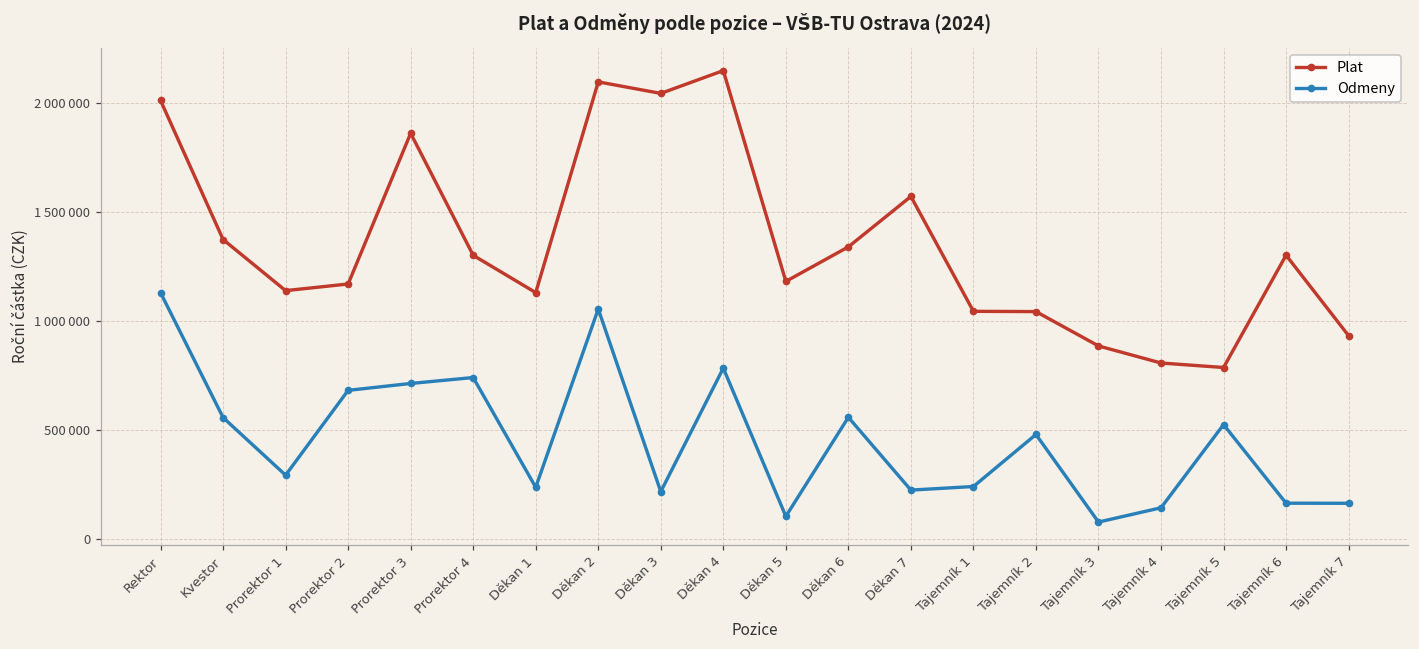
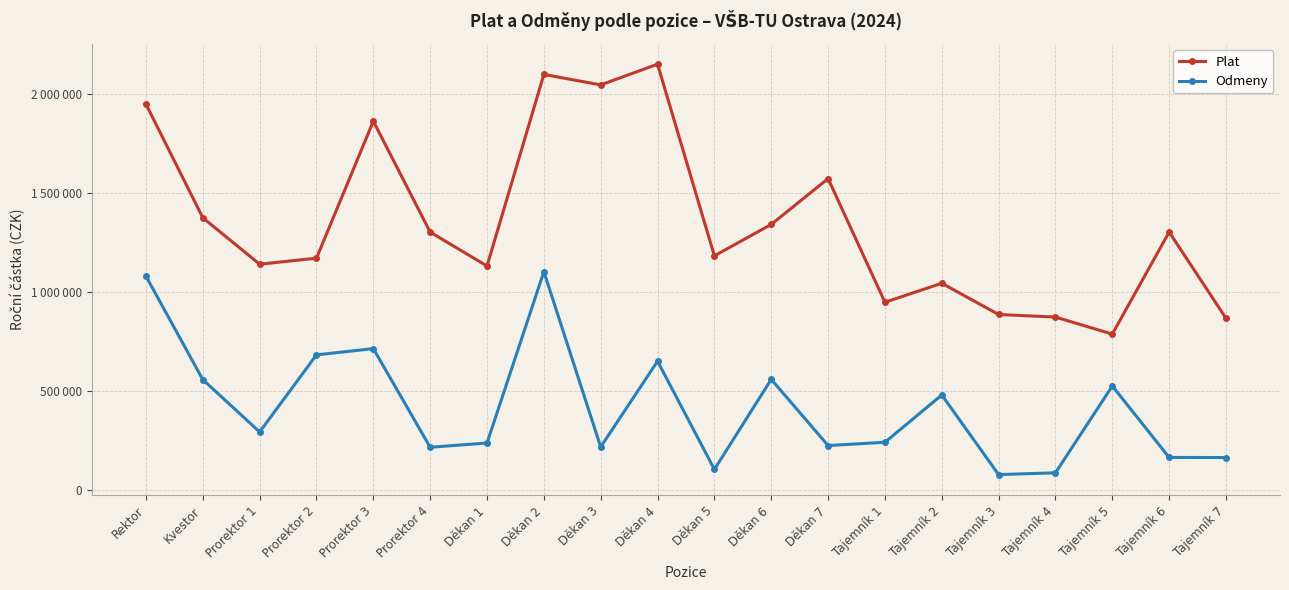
Plat, Rektor: 2010000 -> 1950000
Odmeny, Rektor: 1130000 -> 1080000
Odmeny, Prorektor 4: 740000 -> 220000
Odmeny, Děkan 2: 1060000 -> 1100000
Odmeny, Děkan 4: 780000 -> 650000
Plat, Tajemník 1: 1040000 -> 950000
Plat, Tajemník 4: 810000 -> 870000
Odmeny, Tajemník 4: 140000 -> 90000
Plat, Tajemník 7: 930000 -> 870000
